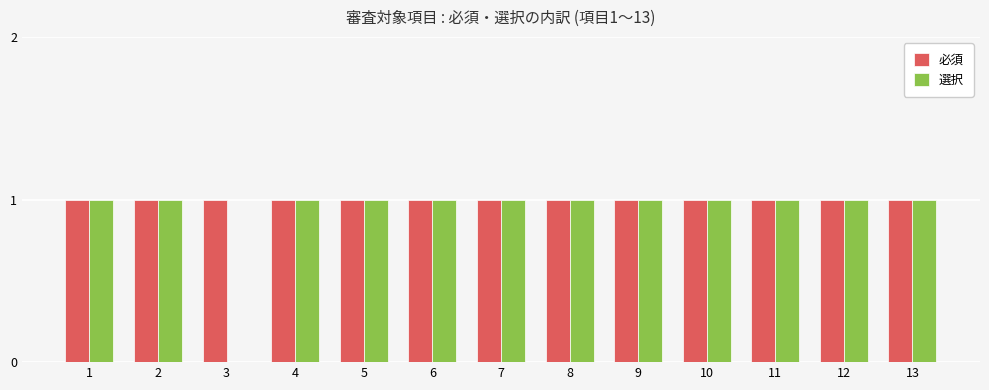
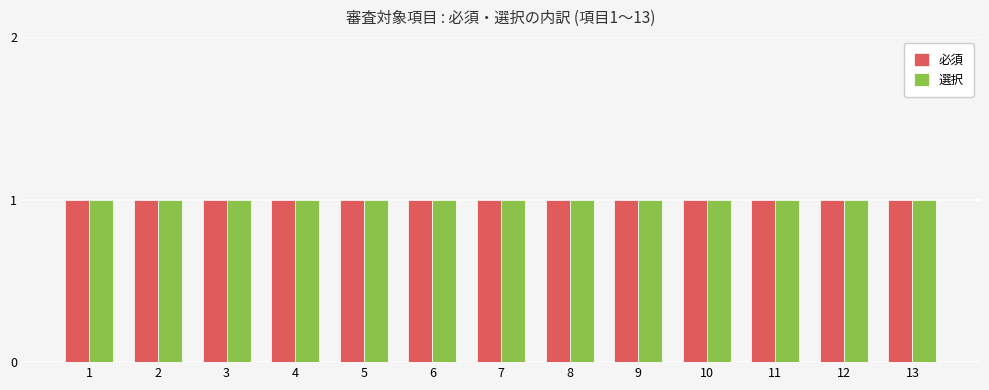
選択, 3: 0 -> 1
